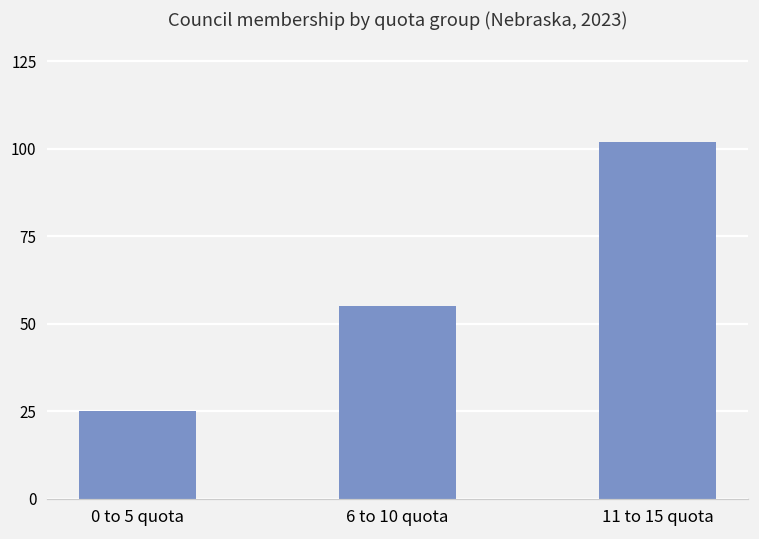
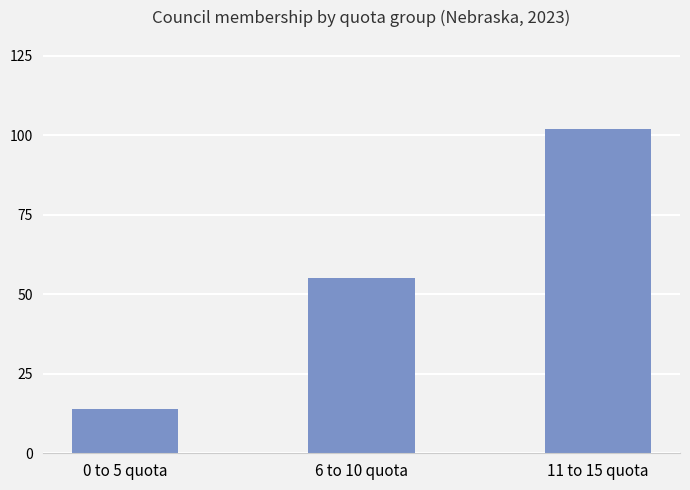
0 to 5 quota: 25 -> 14
